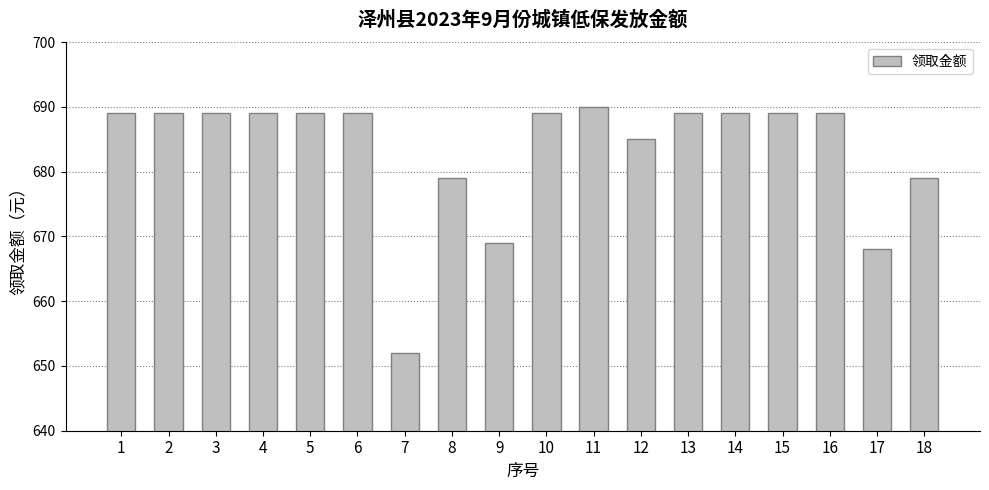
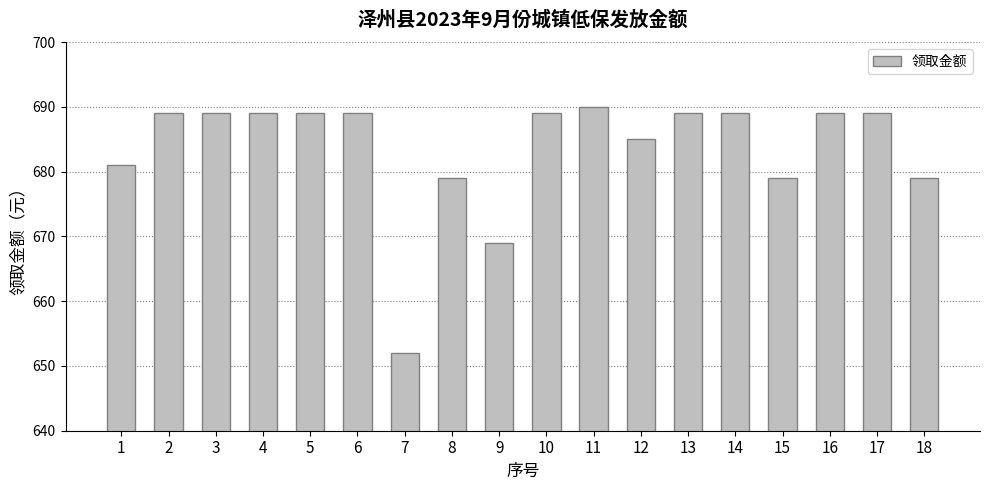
1: 689 -> 681
15: 689 -> 679
17: 668 -> 689
